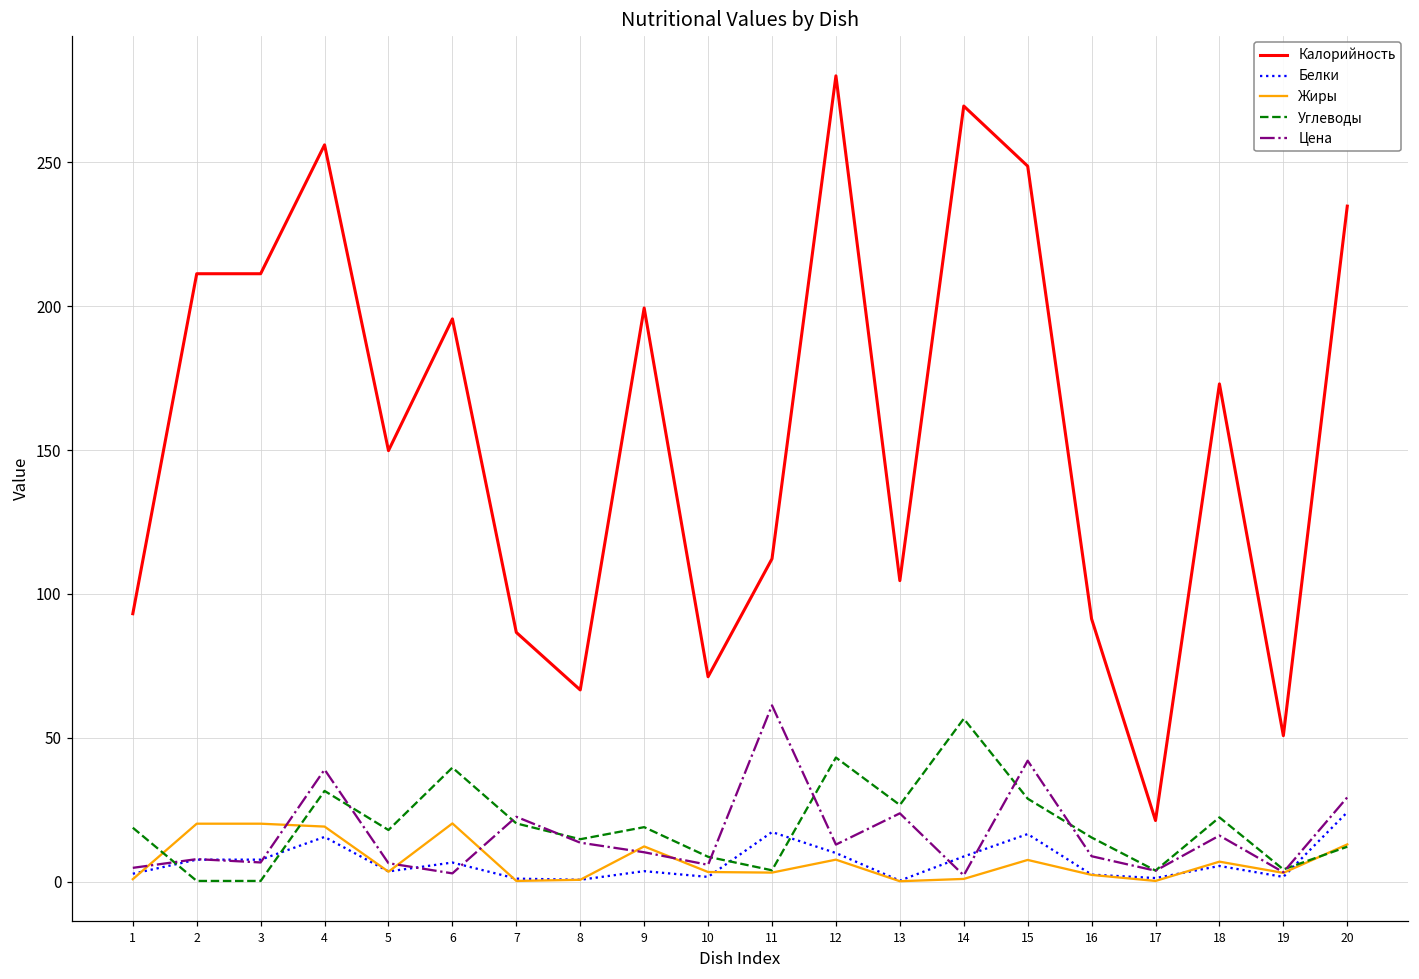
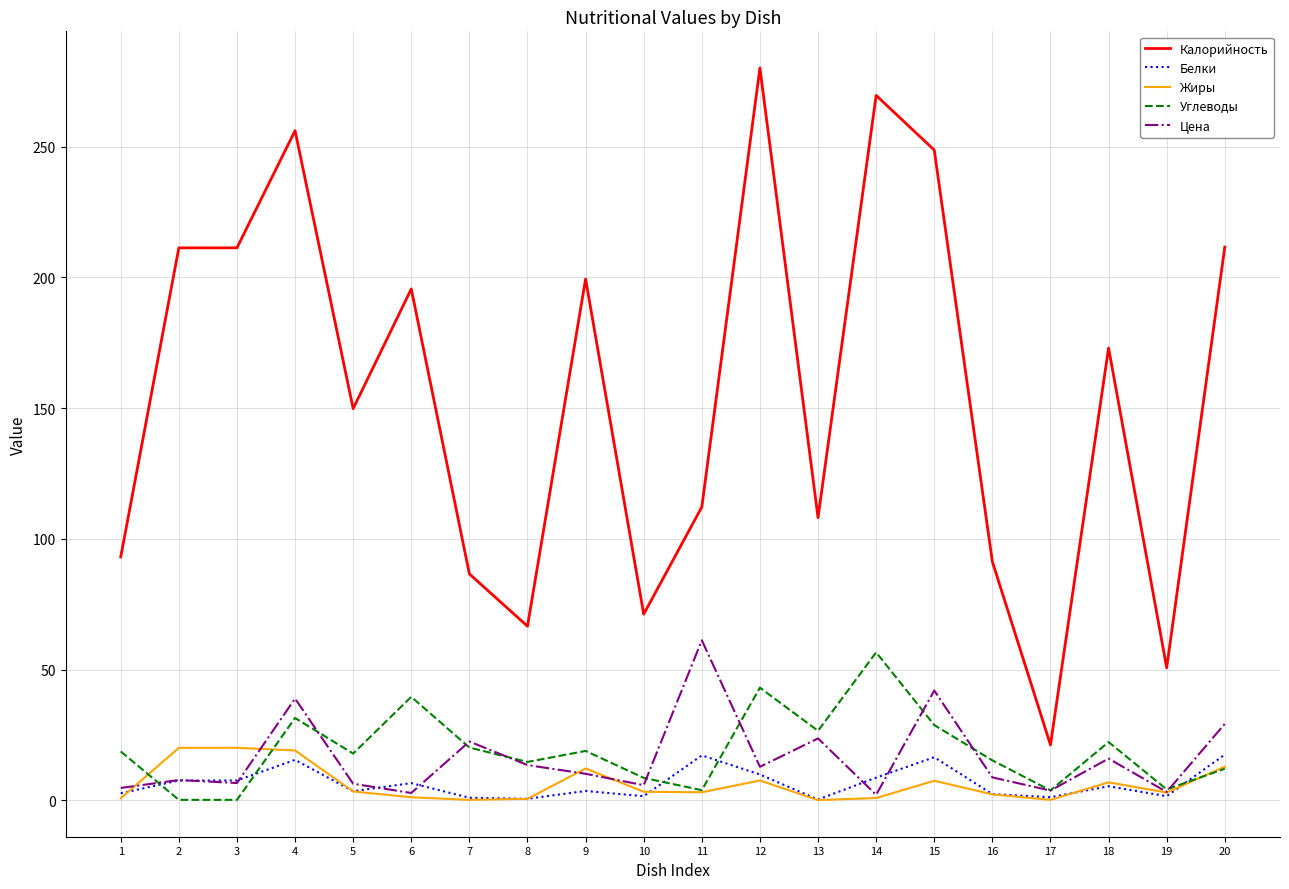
Жиры, 6: 20 -> 1
Калорийность, 13: 105 -> 108
Калорийность, 20: 235 -> 212
Белки, 20: 24 -> 18
